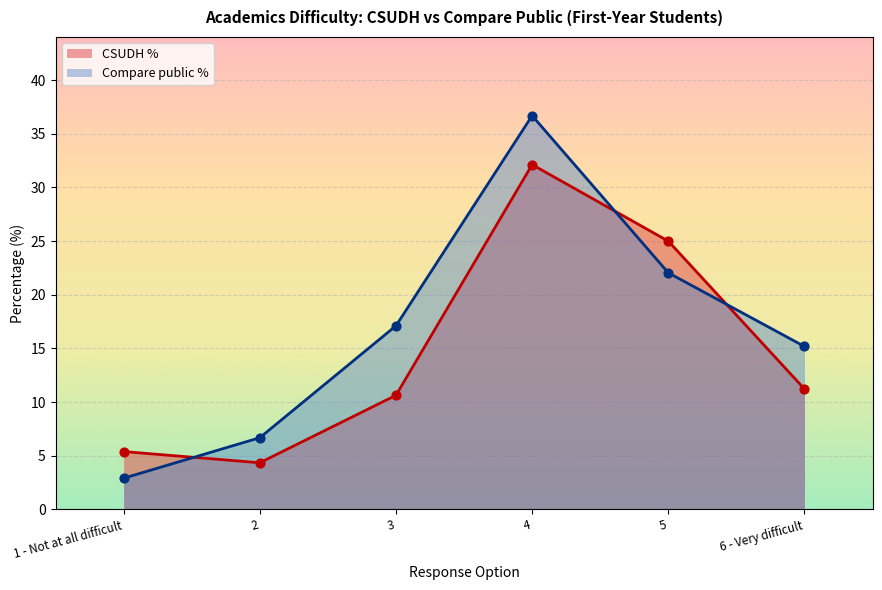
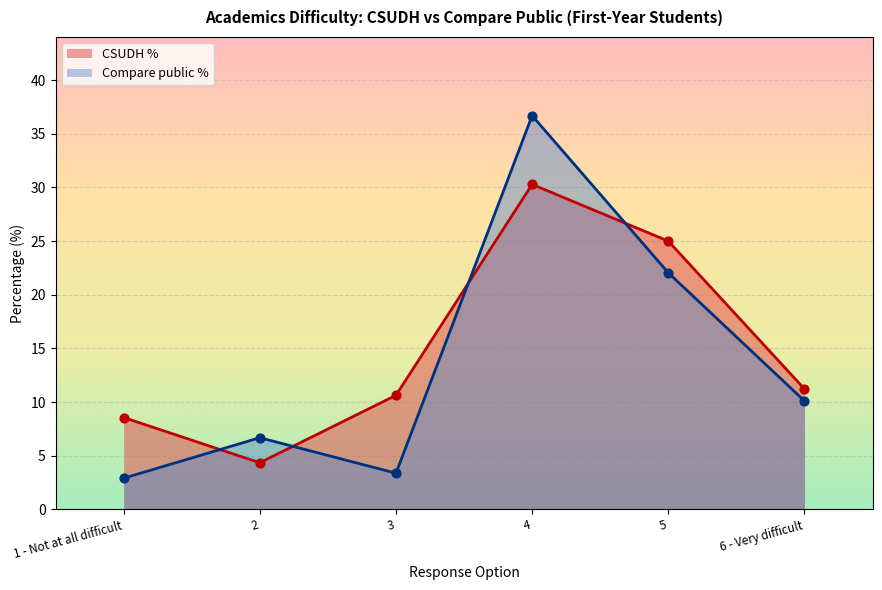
CSUDH %, 1 - Not at all difficult: 5.4 -> 8.6
Compare public %, 3: 17.1 -> 3.4
CSUDH %, 4: 32.1 -> 30.3
Compare public %, 6 - Very difficult: 15.2 -> 10.1
